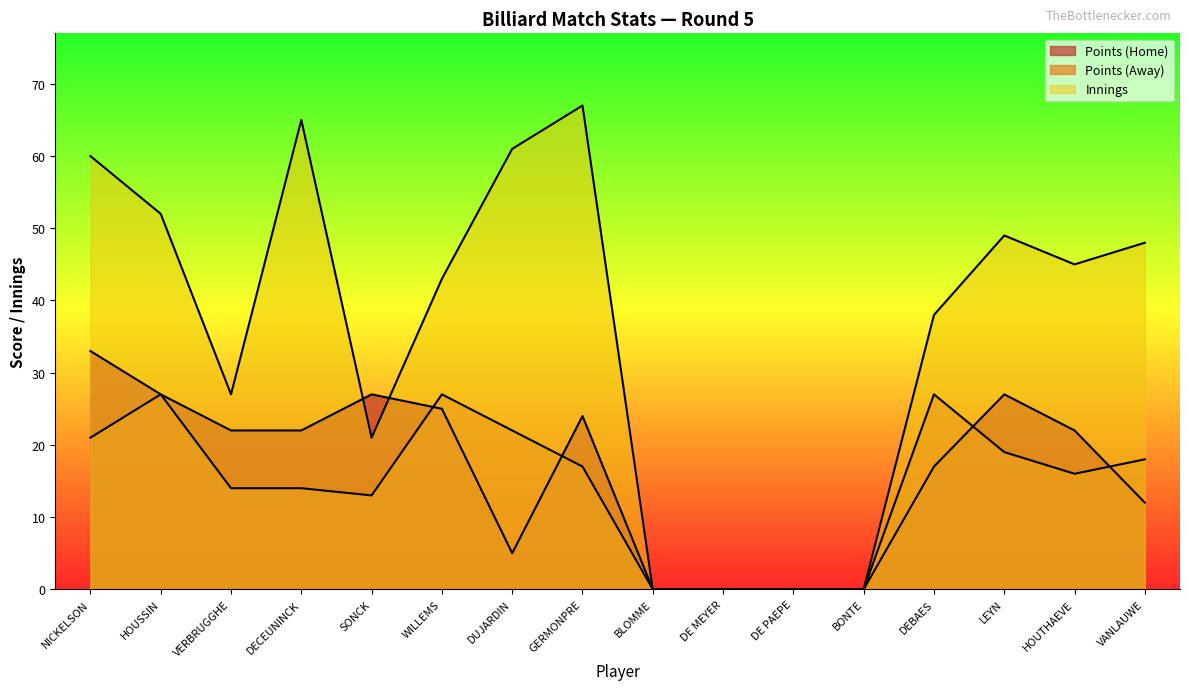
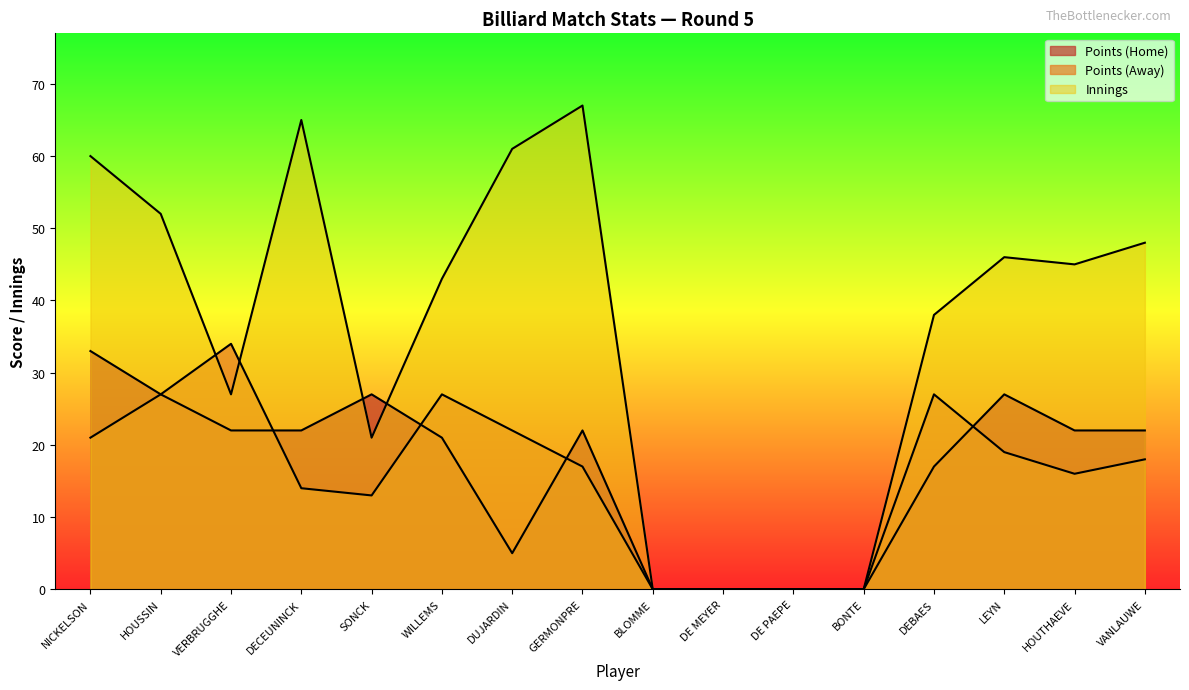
Points (Away), VERBRUGGHE: 14 -> 34
Points (Home), WILLEMS: 25 -> 21
Points (Home), GERMONPRE: 24 -> 22
Innings, LEYN: 49 -> 46
Points (Home), VANLAUWE: 12 -> 22
